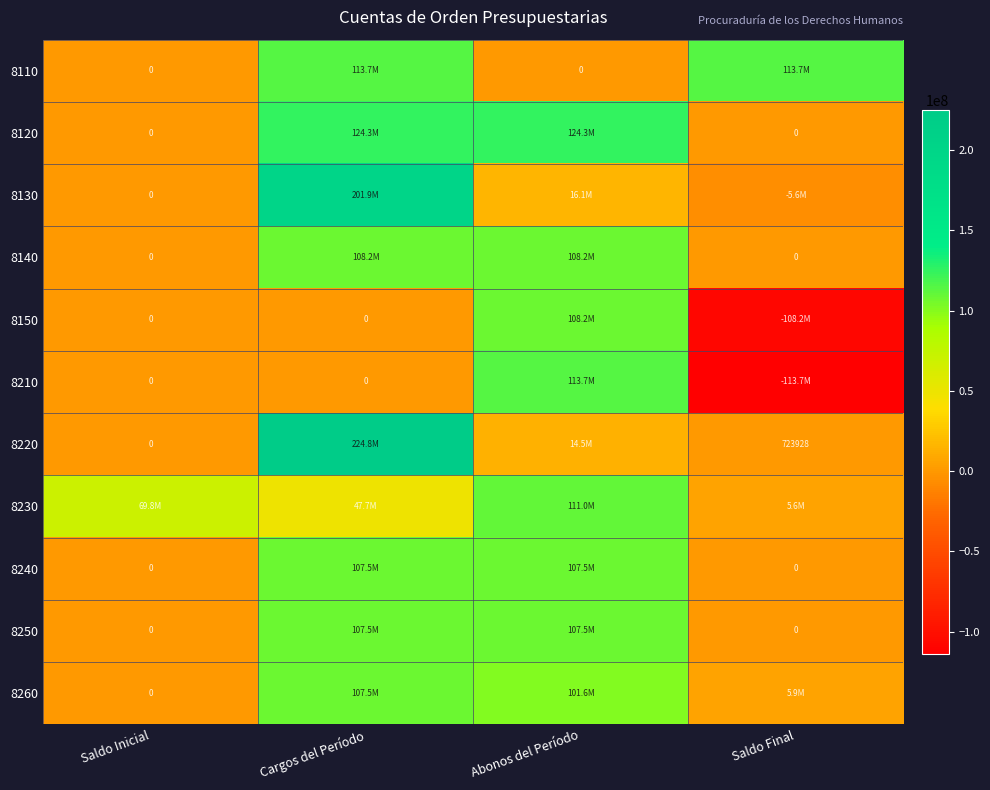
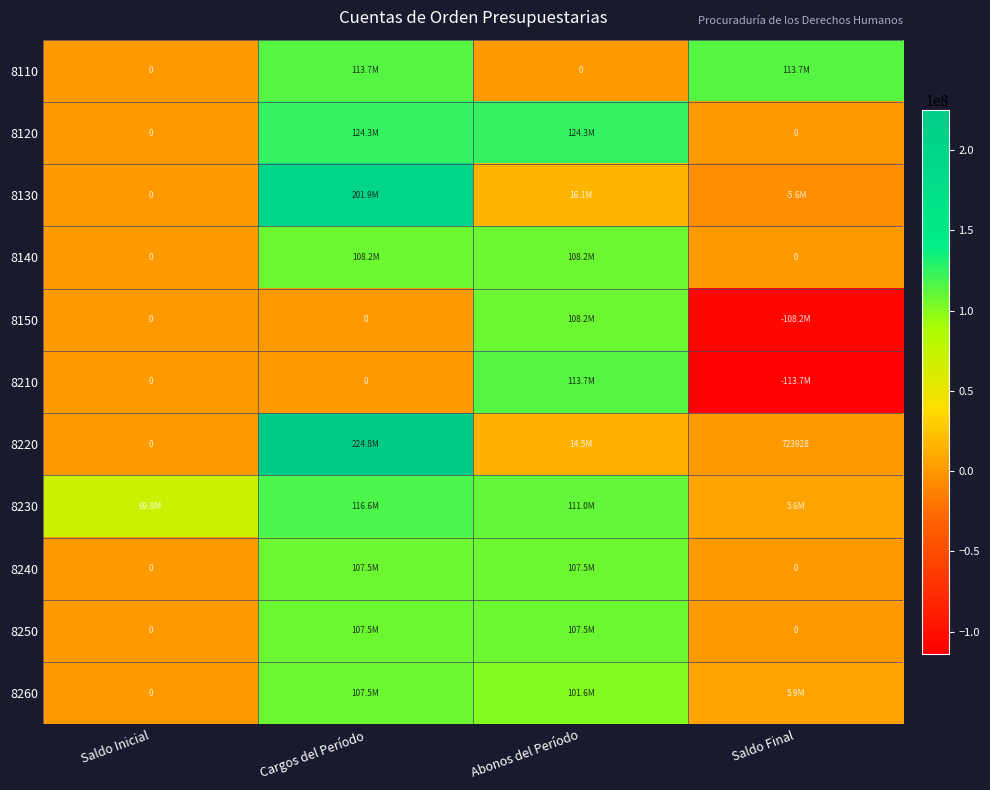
8230, Cargos del Período: 47.7M -> 116.6M
